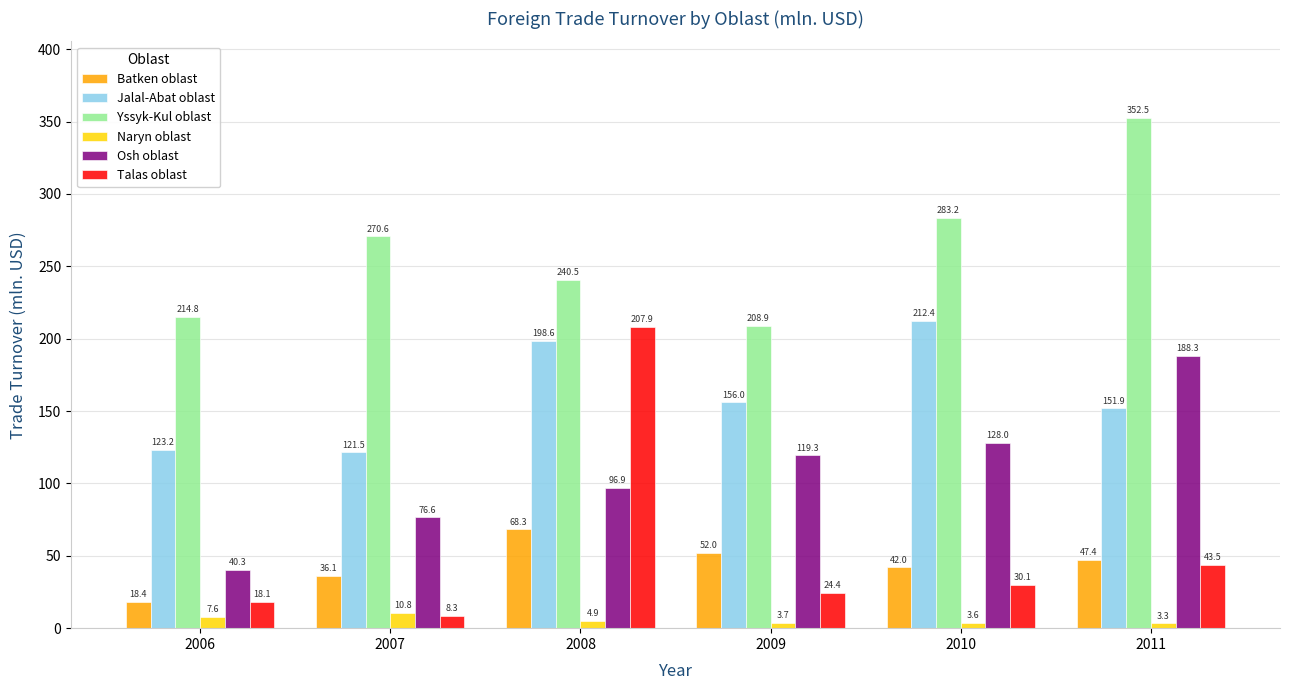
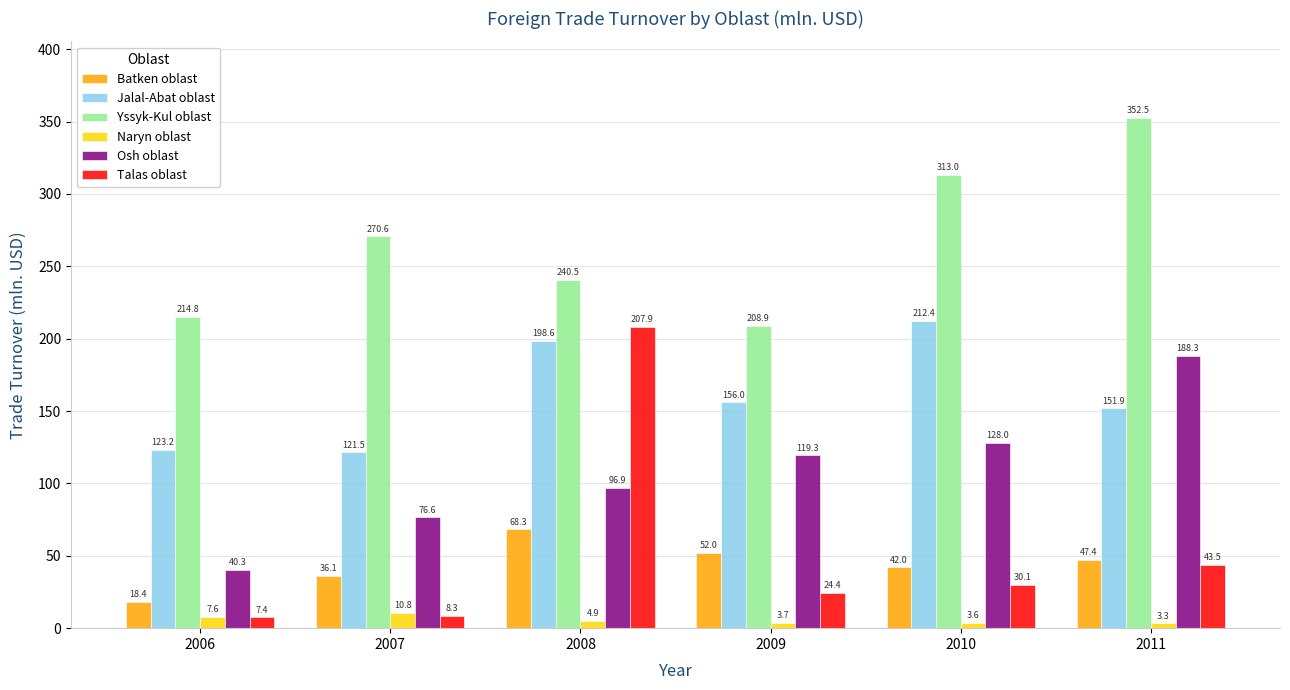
Talas oblast, 2006: 18.1 -> 7.4
Yssyk-Kul oblast, 2010: 283.2 -> 313.0
